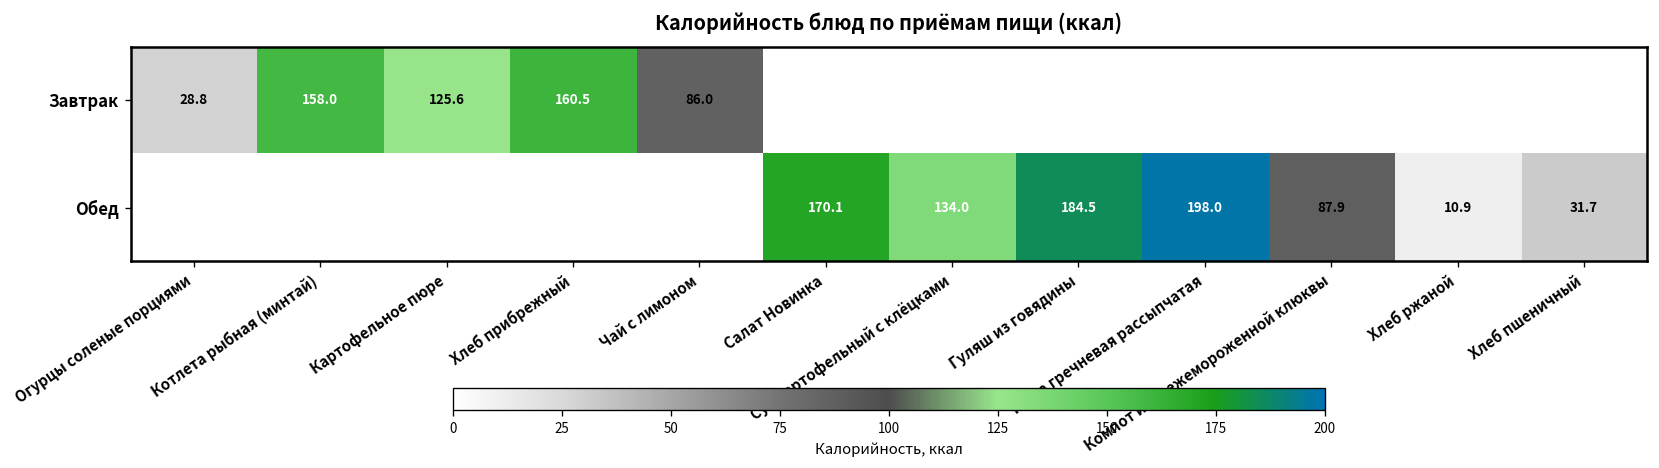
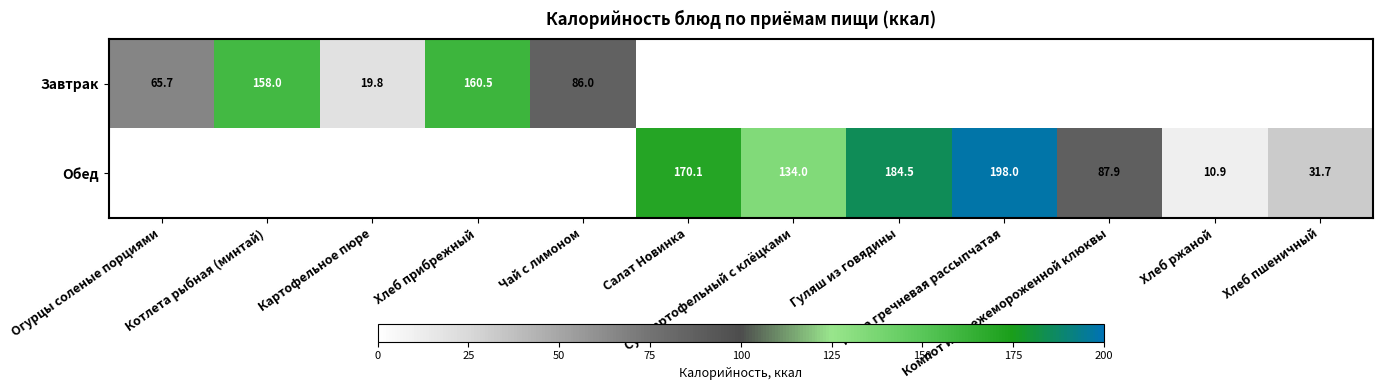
Завтрак, Огурцы соленые порциями: 28.8 -> 65.7
Завтрак, Картофельное пюре: 125.6 -> 19.8
